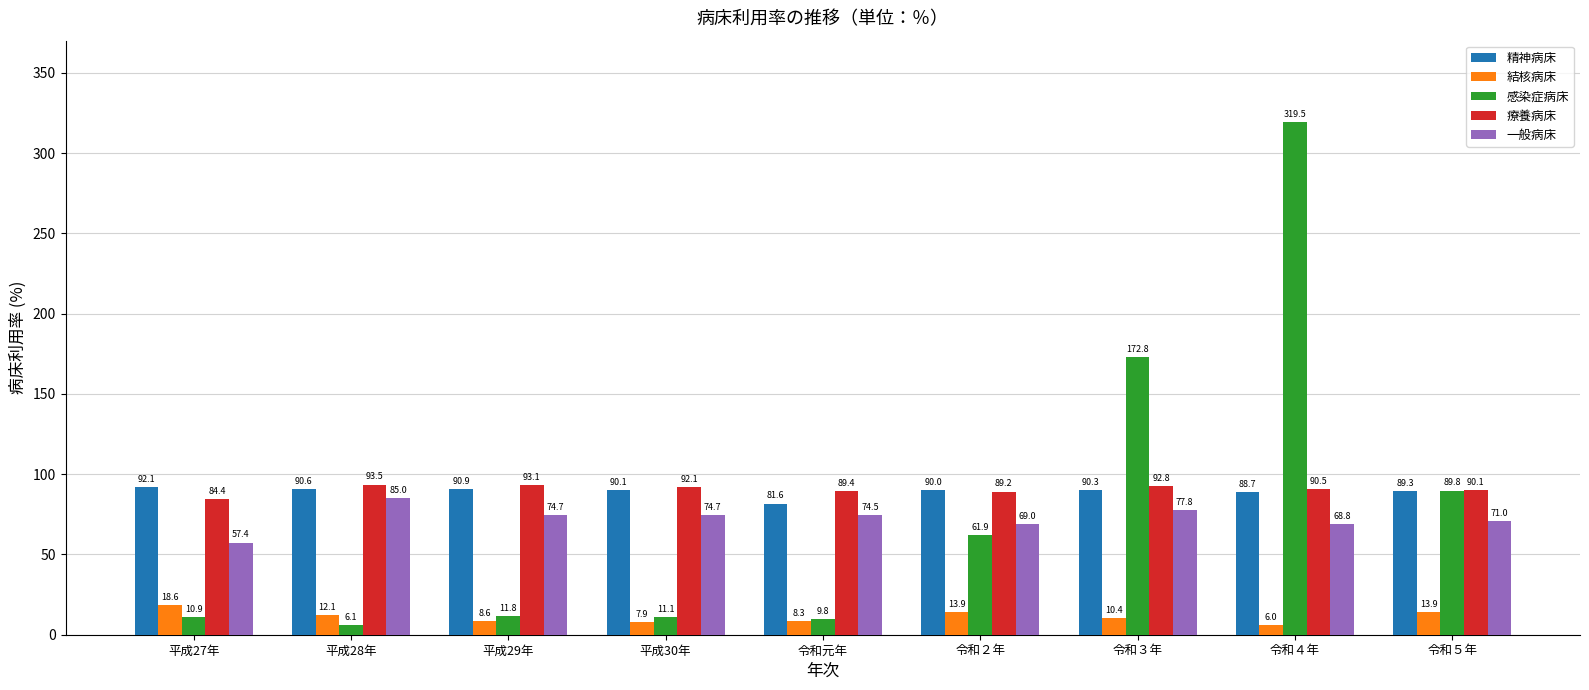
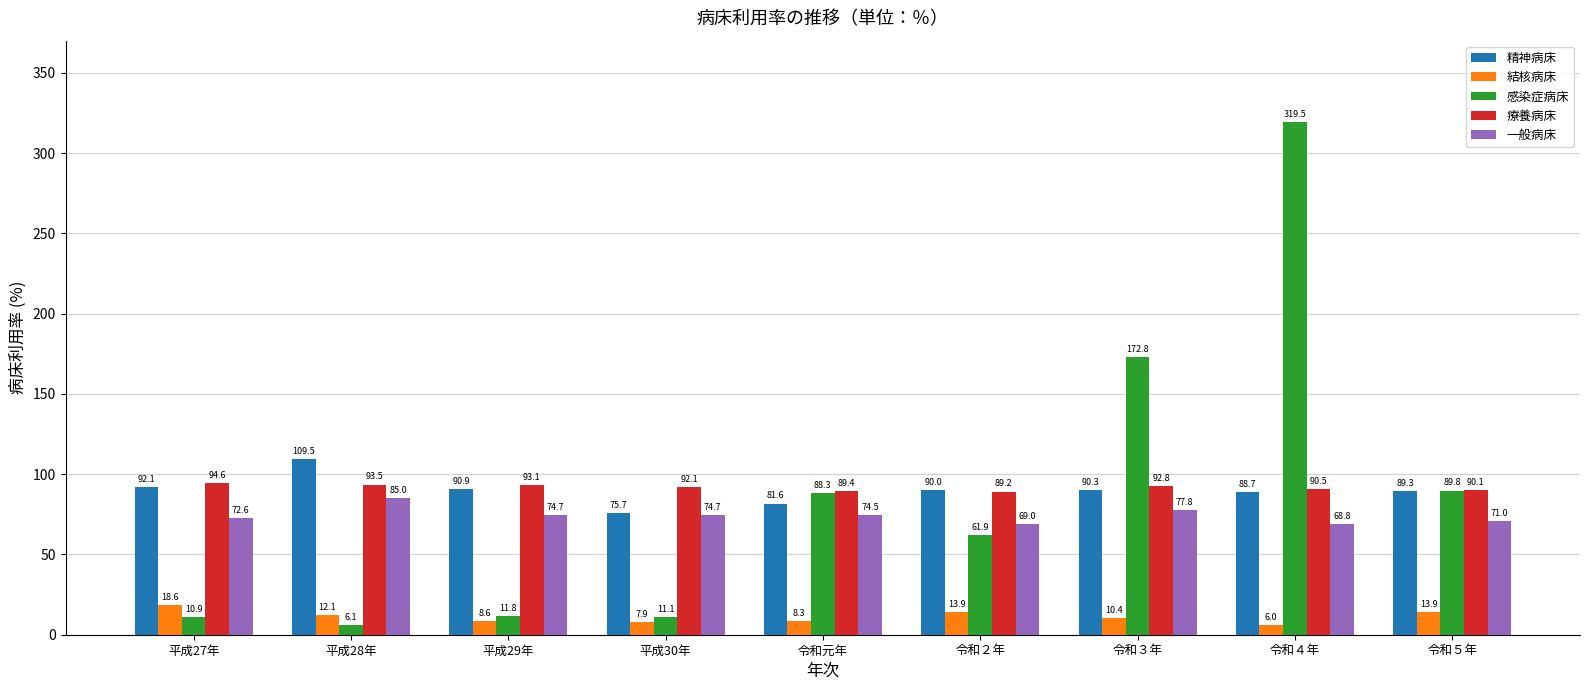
療養病床, 平成27年: 84.4 -> 94.6
一般病床, 平成27年: 57.4 -> 72.6
精神病床, 平成28年: 90.6 -> 109.5
精神病床, 平成30年: 90.1 -> 75.7
感染症病床, 令和元年: 9.8 -> 88.3
